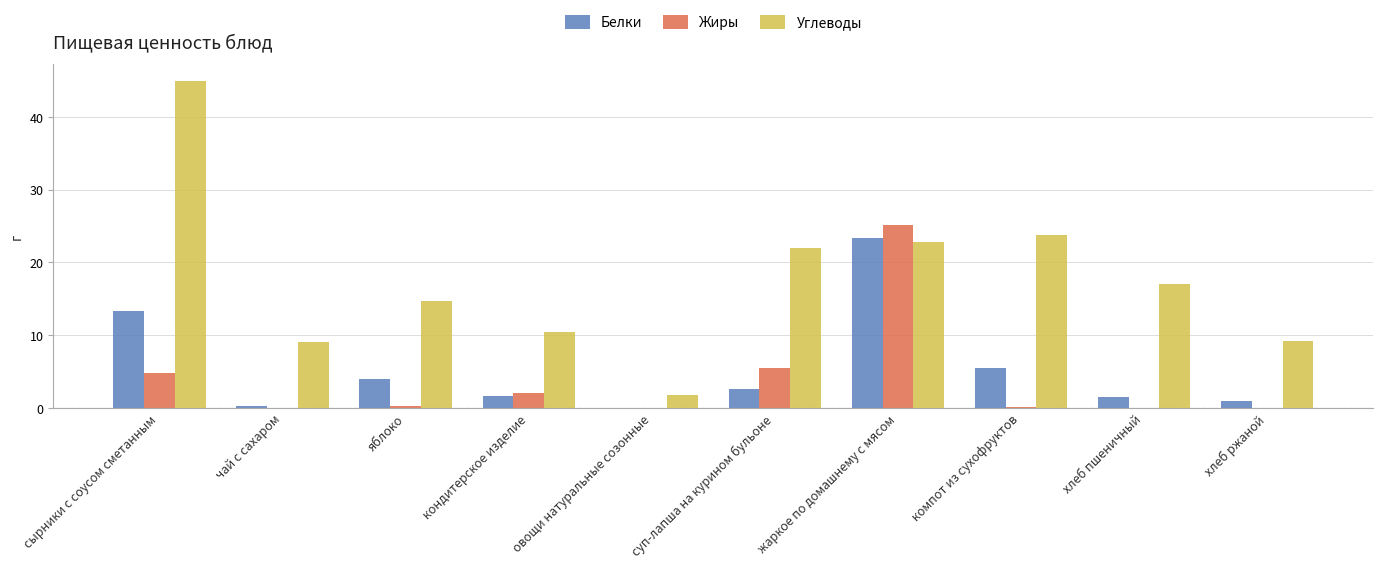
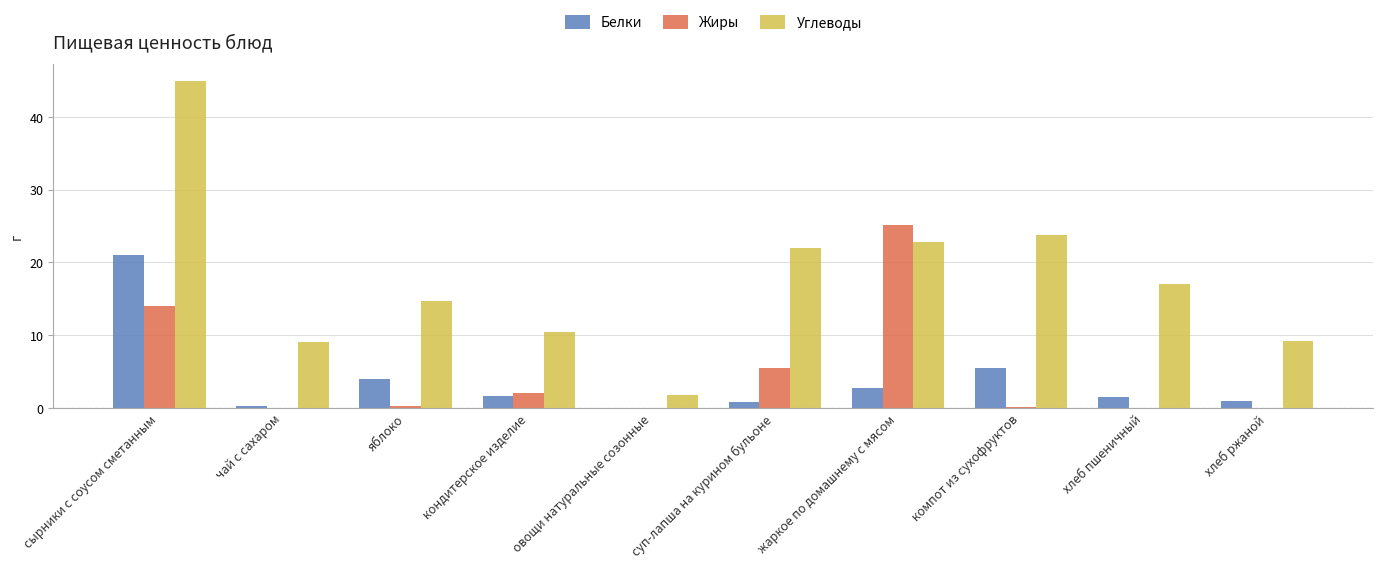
Белки, сырники с соусом сметанным: 13 -> 21
Жиры, сырники с соусом сметанным: 5 -> 14
Белки, суп-лапша на курином бульоне: 3 -> 1
Белки, жаркое по домашнему с мясом: 23 -> 3
